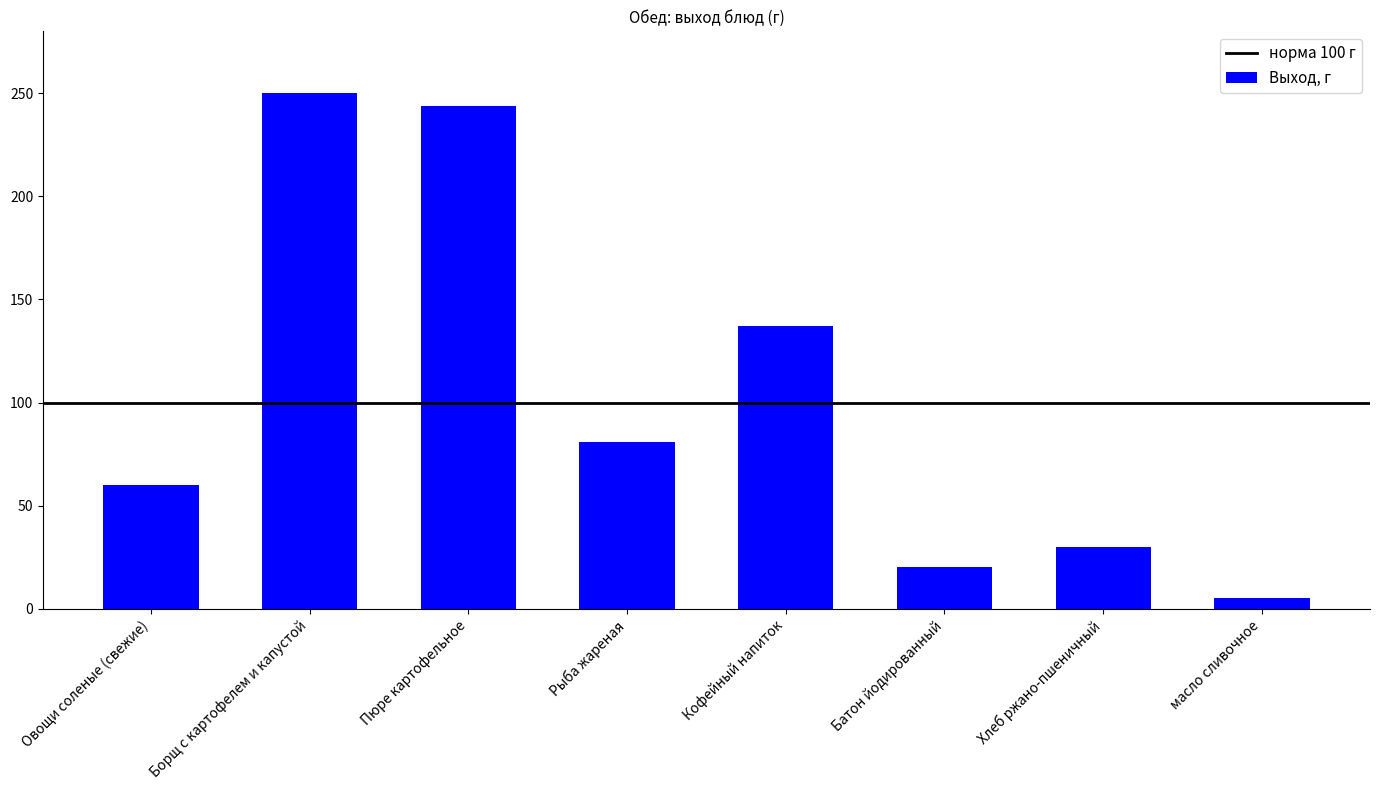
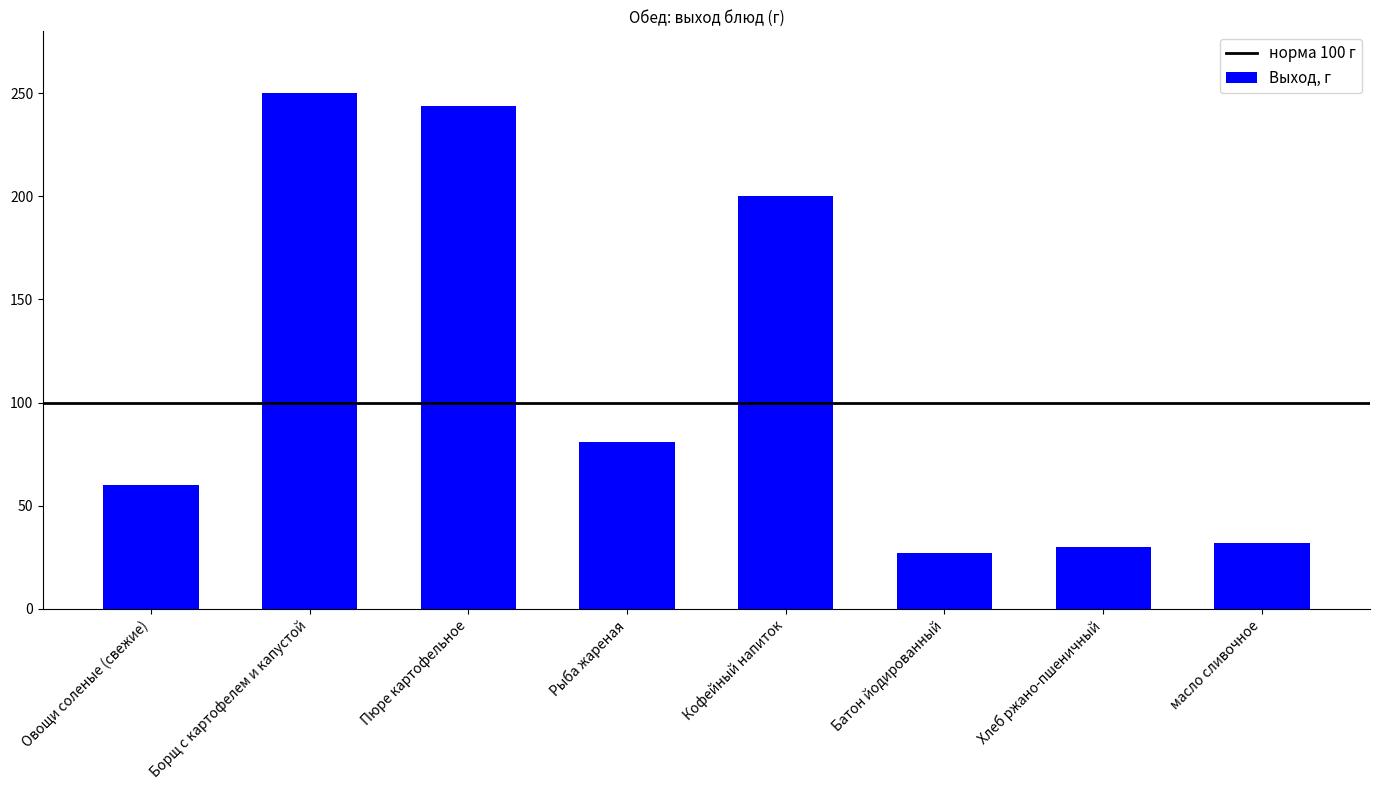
Кофейный напиток: 137 -> 200
Батон йодированный: 20 -> 27
масло сливочное: 5 -> 32
